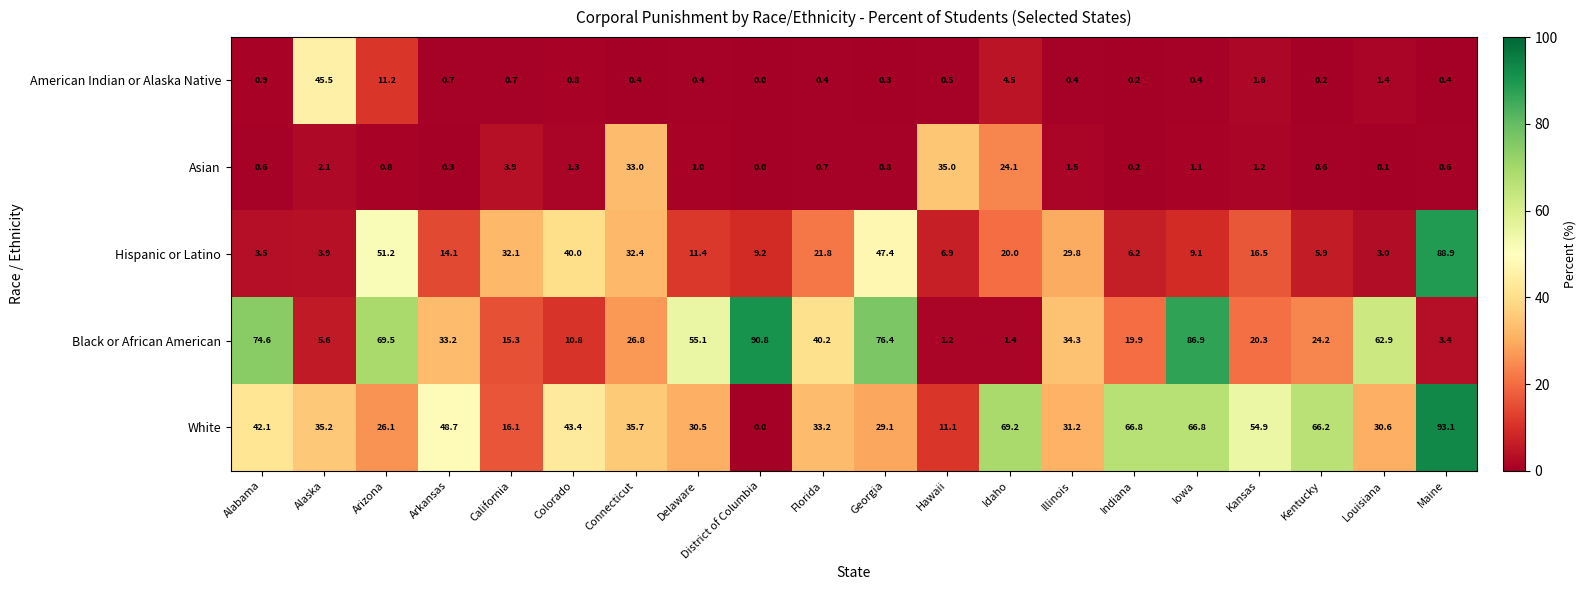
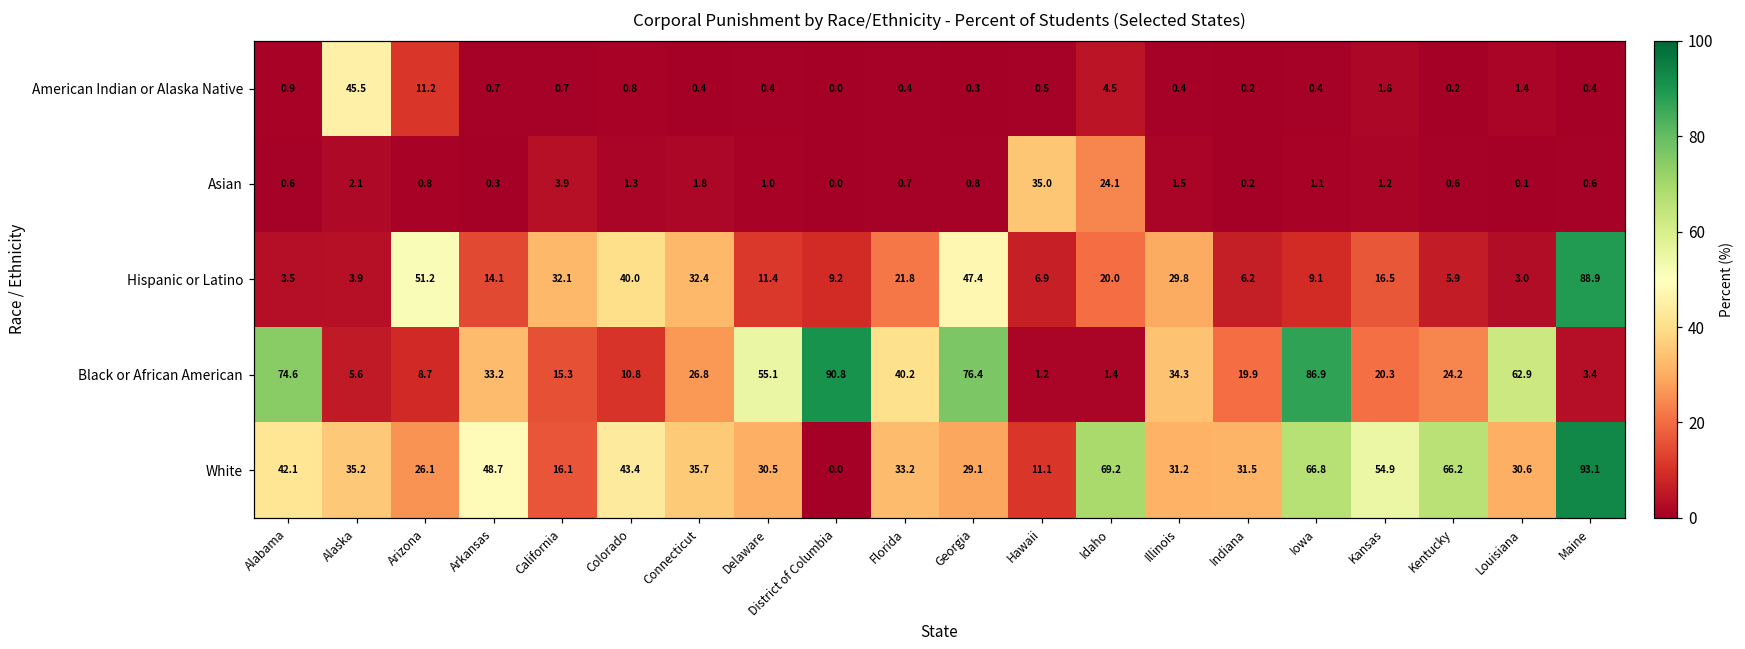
Asian, Connecticut: 33.0 -> 1.8
Black or African American, Arizona: 69.5 -> 8.7
White, Indiana: 66.8 -> 31.5
